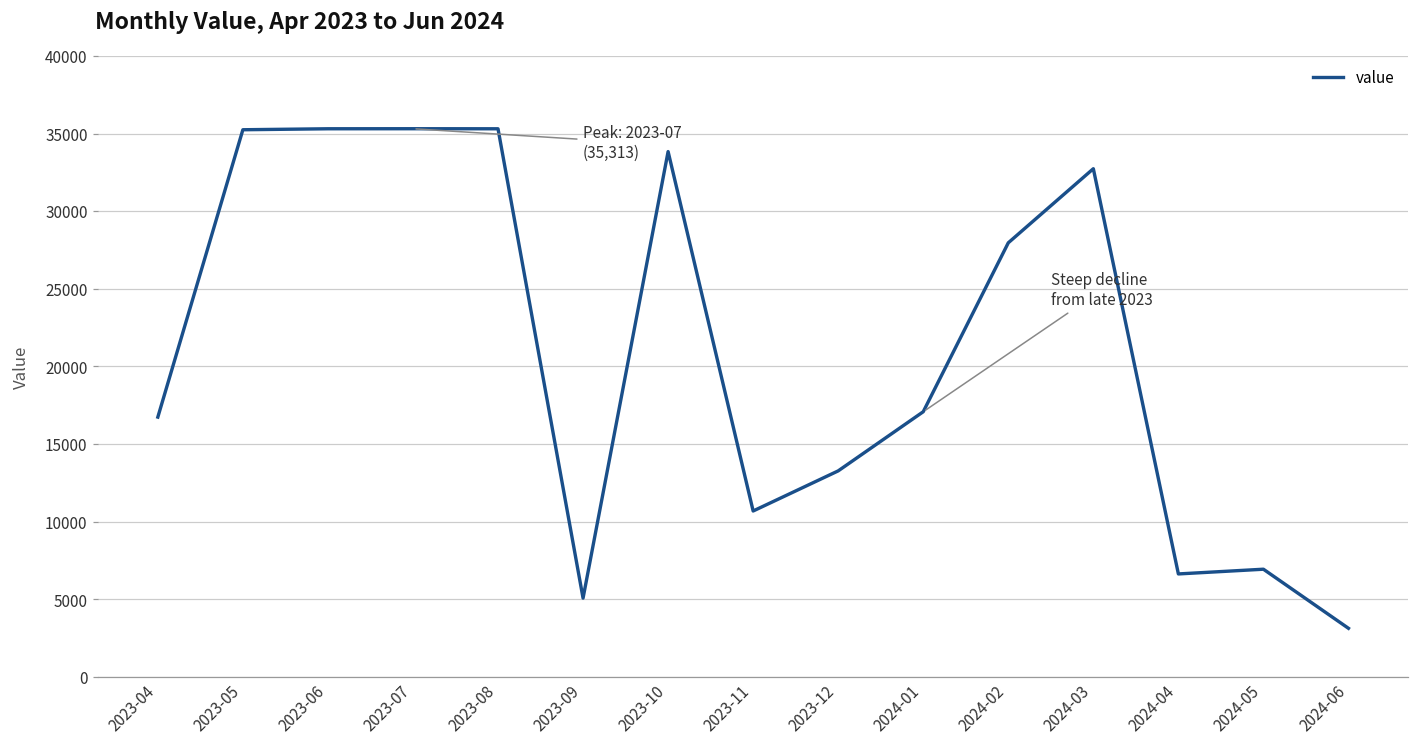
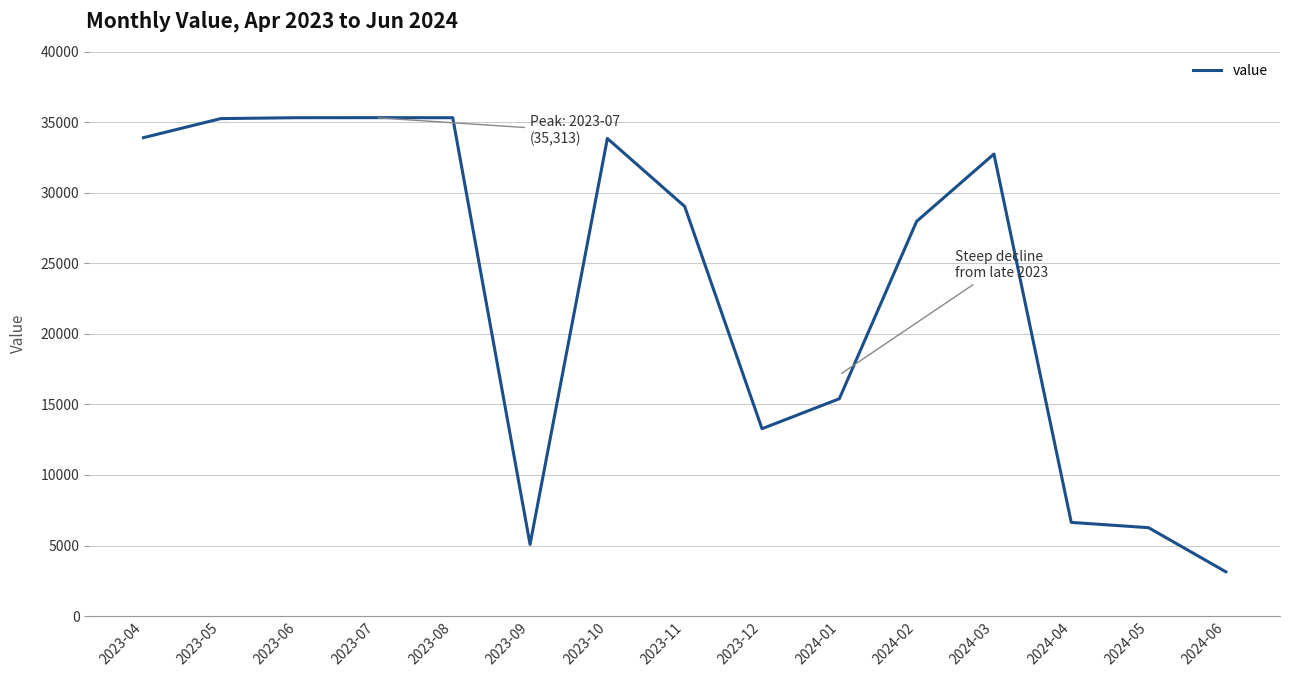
2023-04: 16700 -> 33900
2023-11: 10700 -> 29000
2024-01: 17100 -> 15400
2024-05: 6900 -> 6300
